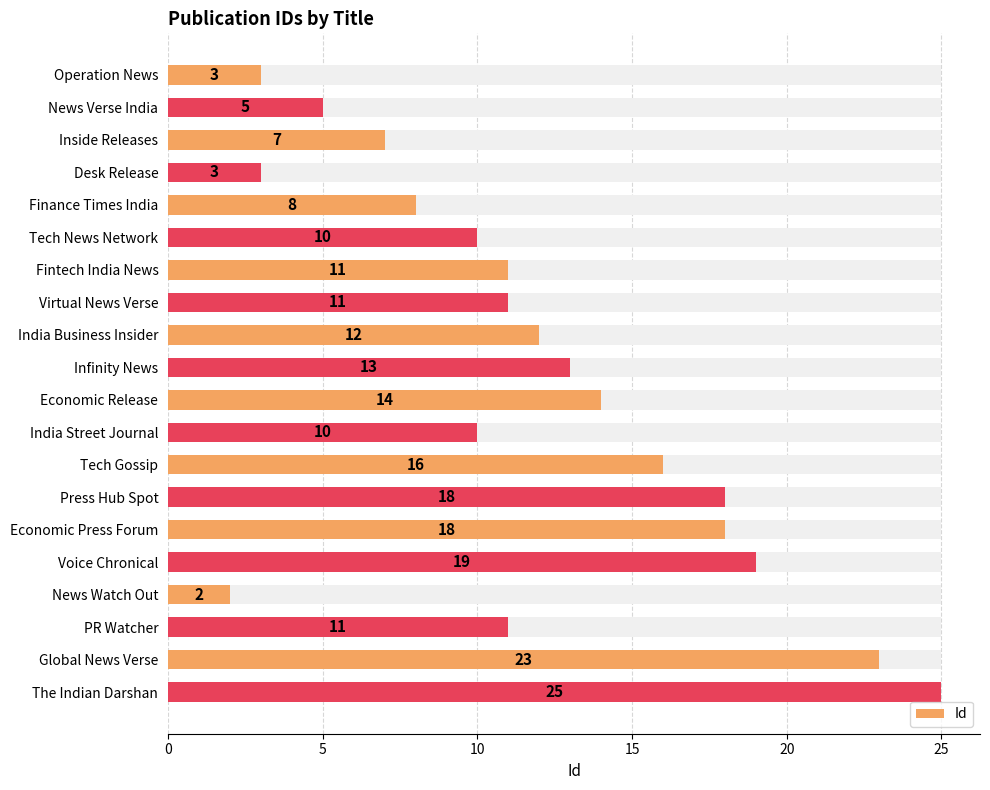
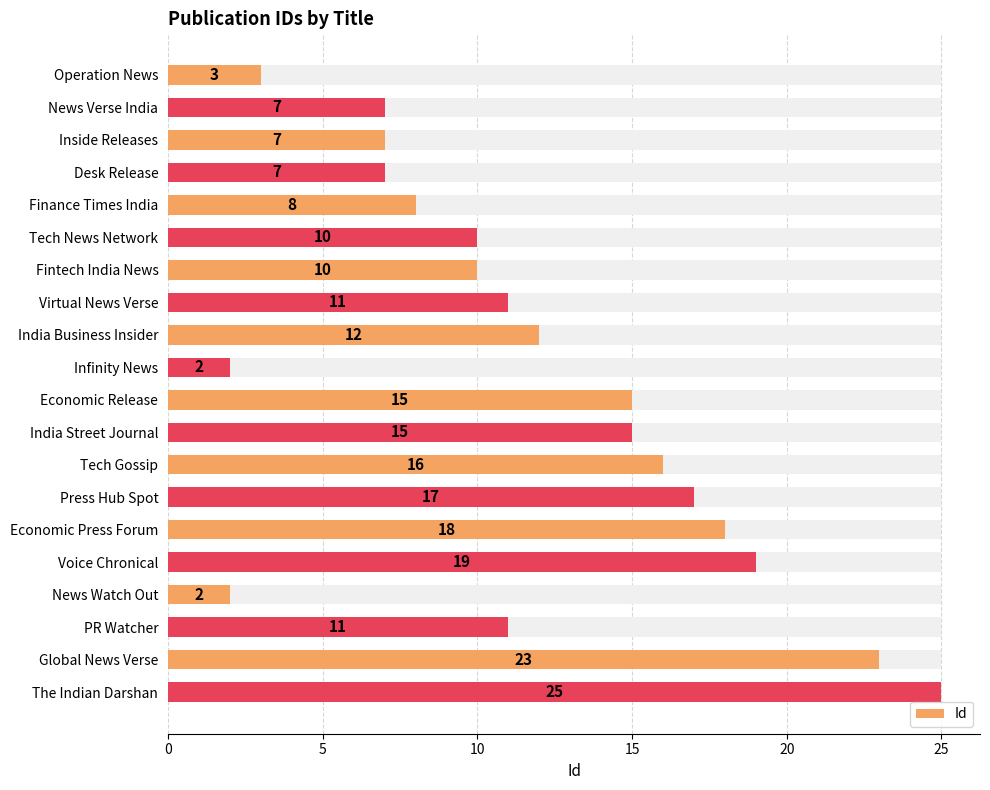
Id, News Verse India: 5 -> 7
Id, Desk Release: 3 -> 7
Id, Fintech India News: 11 -> 10
Id, Infinity News: 13 -> 2
Id, Economic Release: 14 -> 15
Id, India Street Journal: 10 -> 15
Id, Press Hub Spot: 18 -> 17
